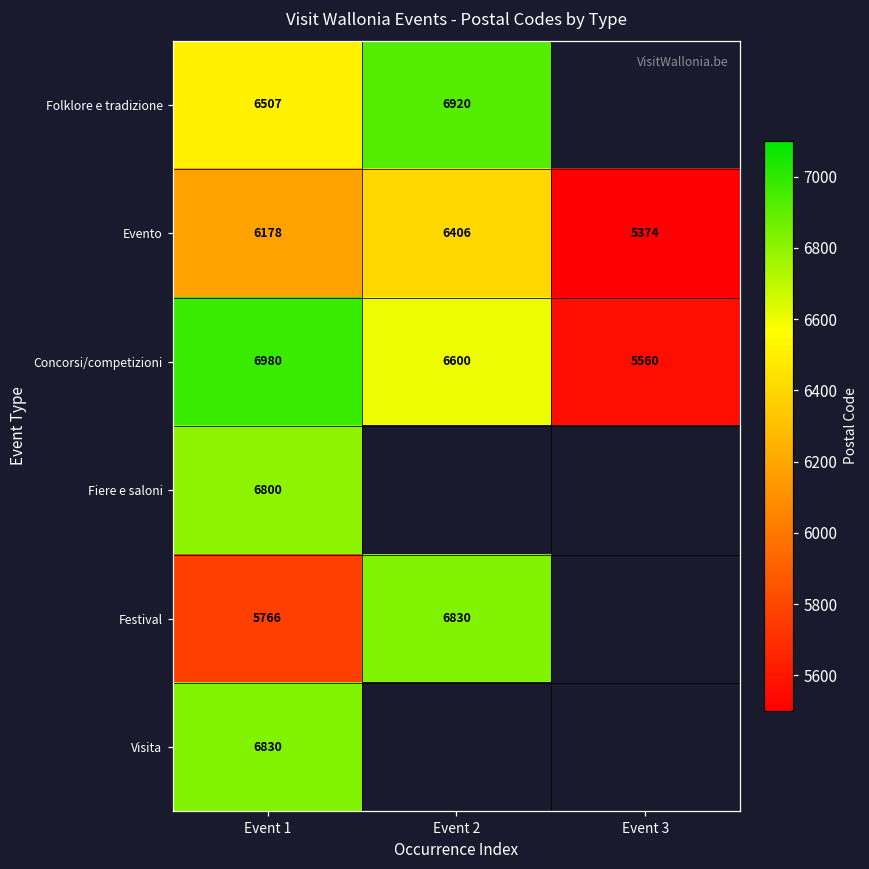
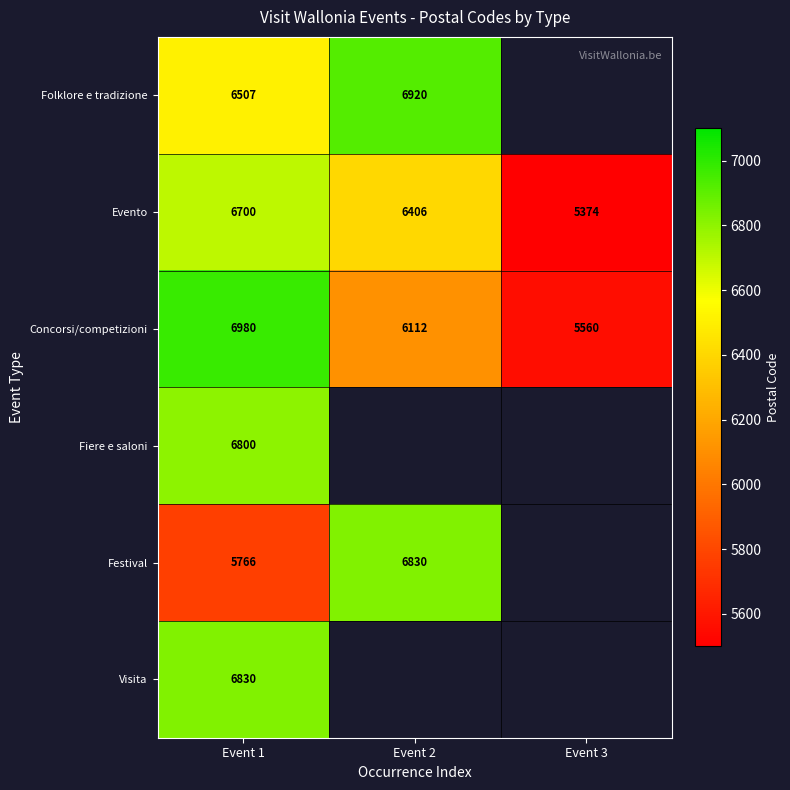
Evento, Event 1: 6178 -> 6700
Concorsi/competizioni, Event 2: 6600 -> 6112
